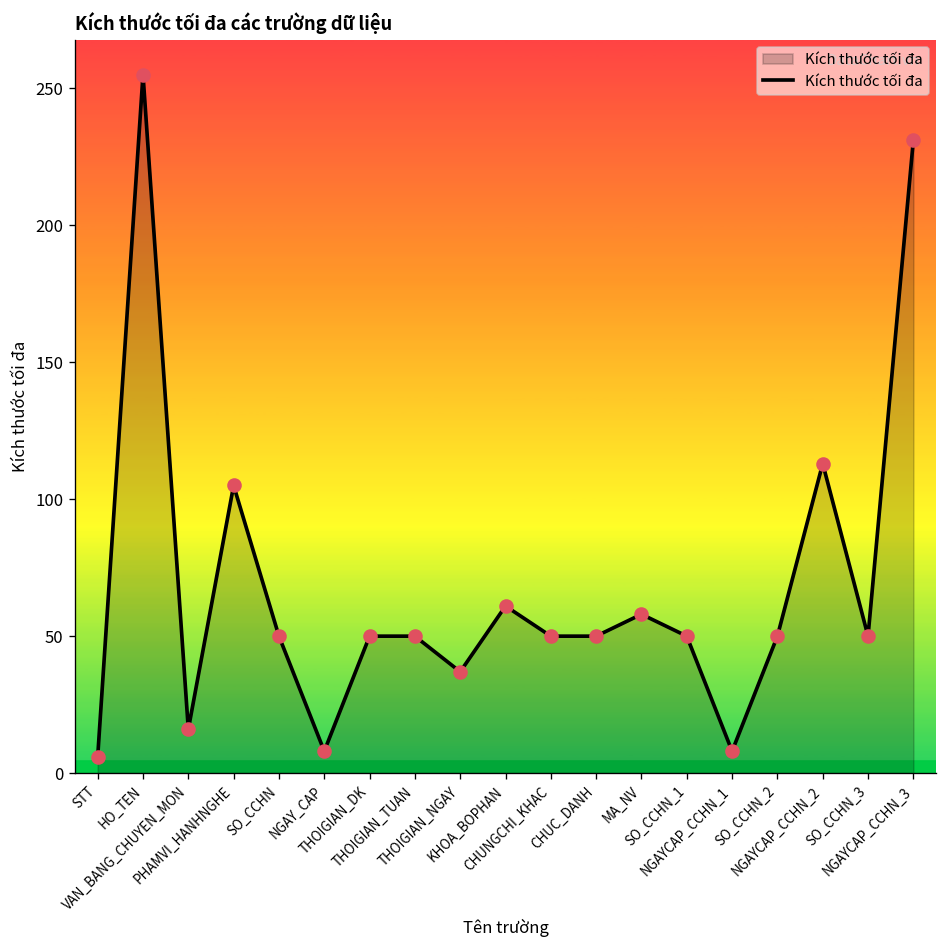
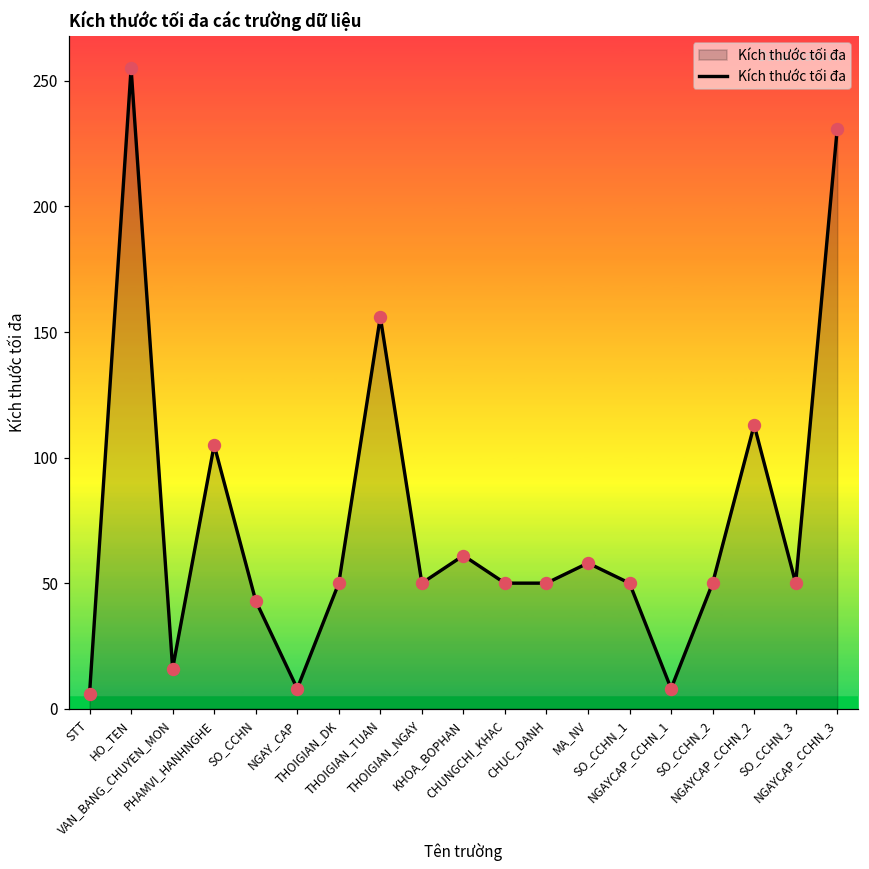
SO_CCHN: 50 -> 43
THOIGIAN_TUAN: 50 -> 156
THOIGIAN_NGAY: 37 -> 50
